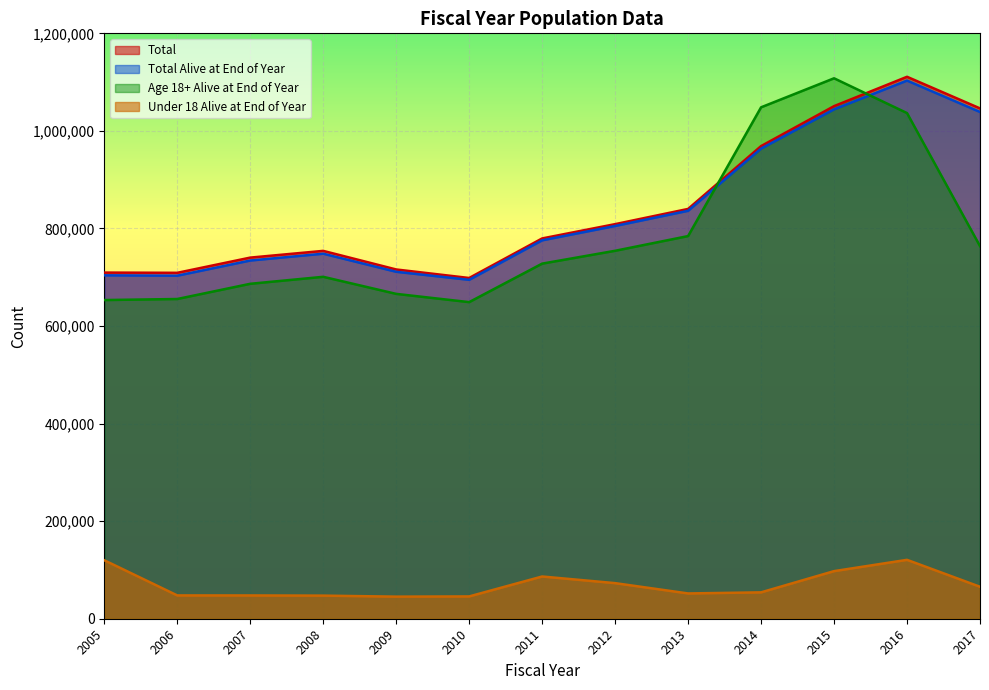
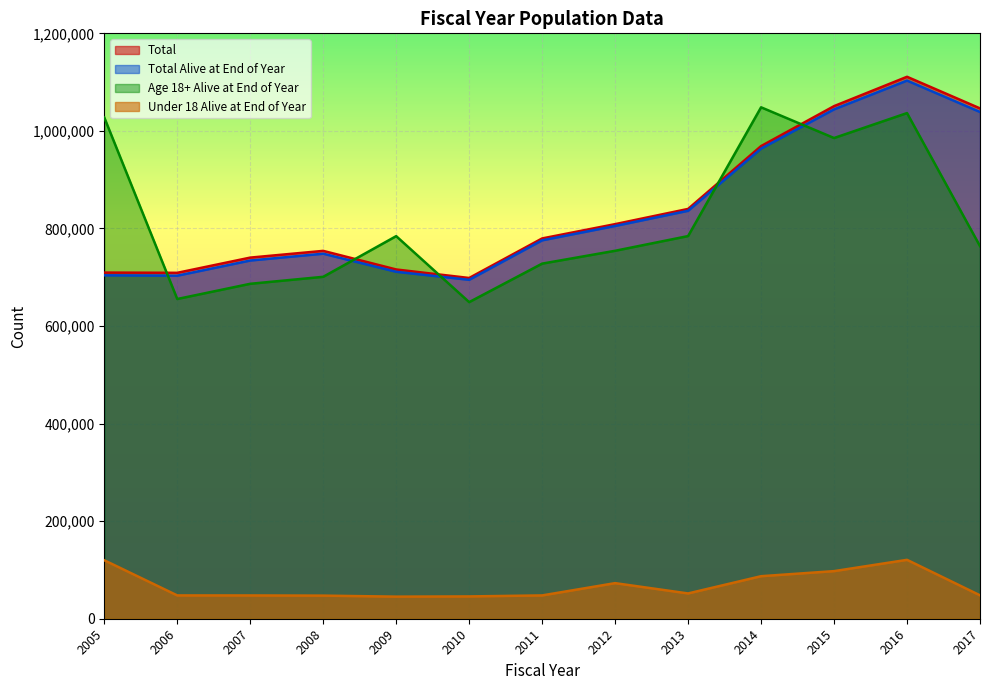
Age 18+ Alive at End of Year, 2005: 650,000 -> 1,030,000
Age 18+ Alive at End of Year, 2009: 670,000 -> 780,000
Under 18 Alive at End of Year, 2011: 90,000 -> 50,000
Under 18 Alive at End of Year, 2014: 50,000 -> 90,000
Age 18+ Alive at End of Year, 2015: 1,110,000 -> 990,000
Under 18 Alive at End of Year, 2017: 70,000 -> 50,000
